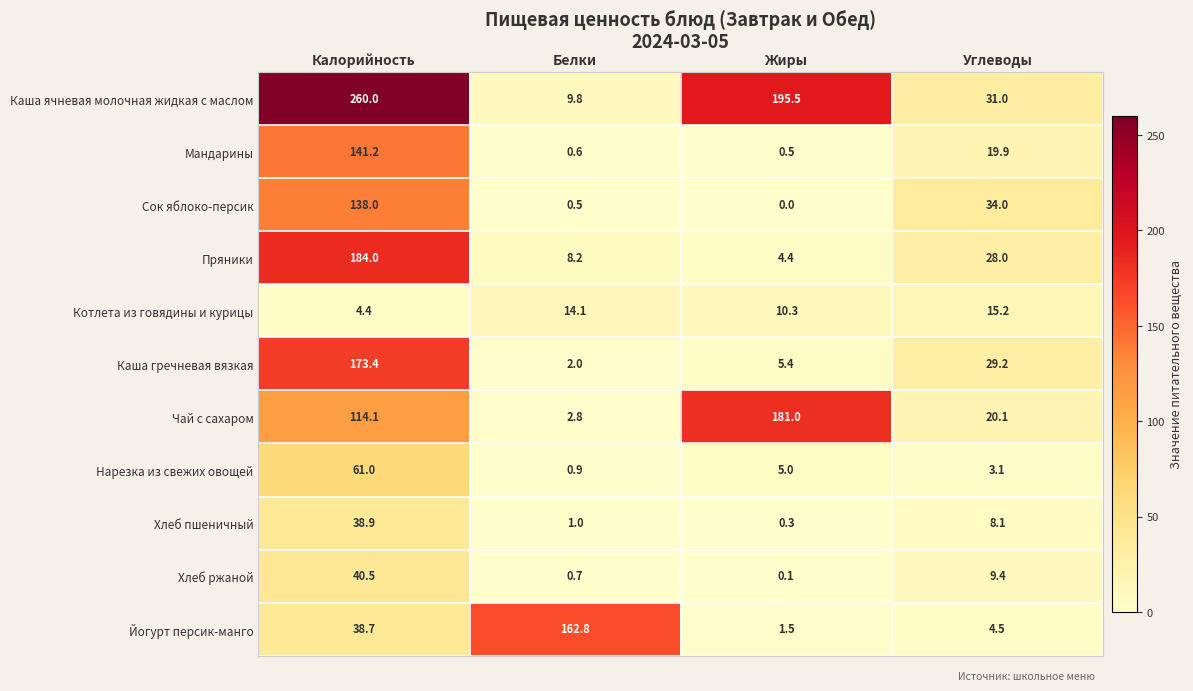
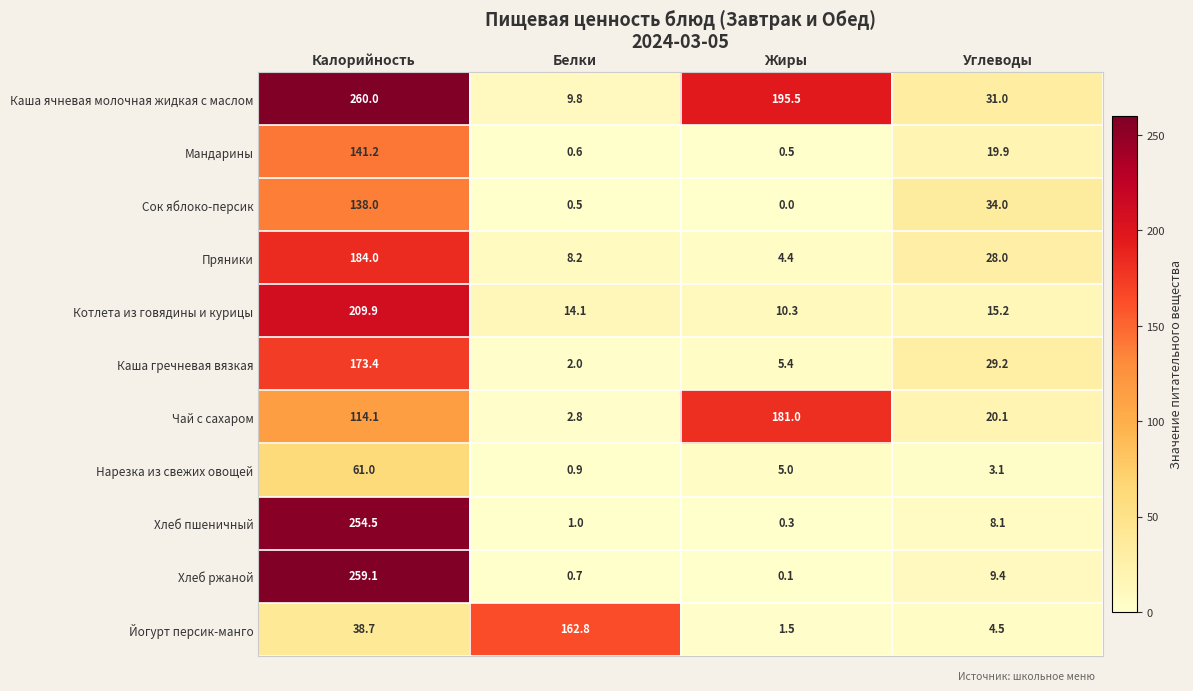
Котлета из говядины и курицы, Калорийность: 4.4 -> 209.9
Хлеб пшеничный, Калорийность: 38.9 -> 254.5
Хлеб ржаной, Калорийность: 40.5 -> 259.1
